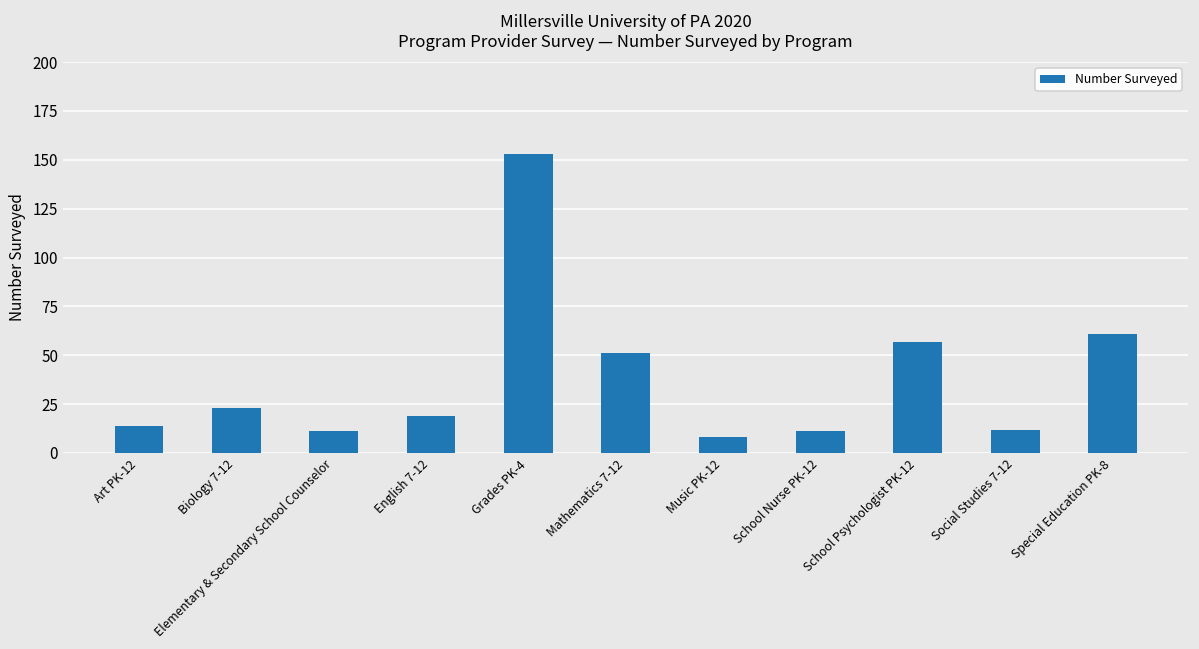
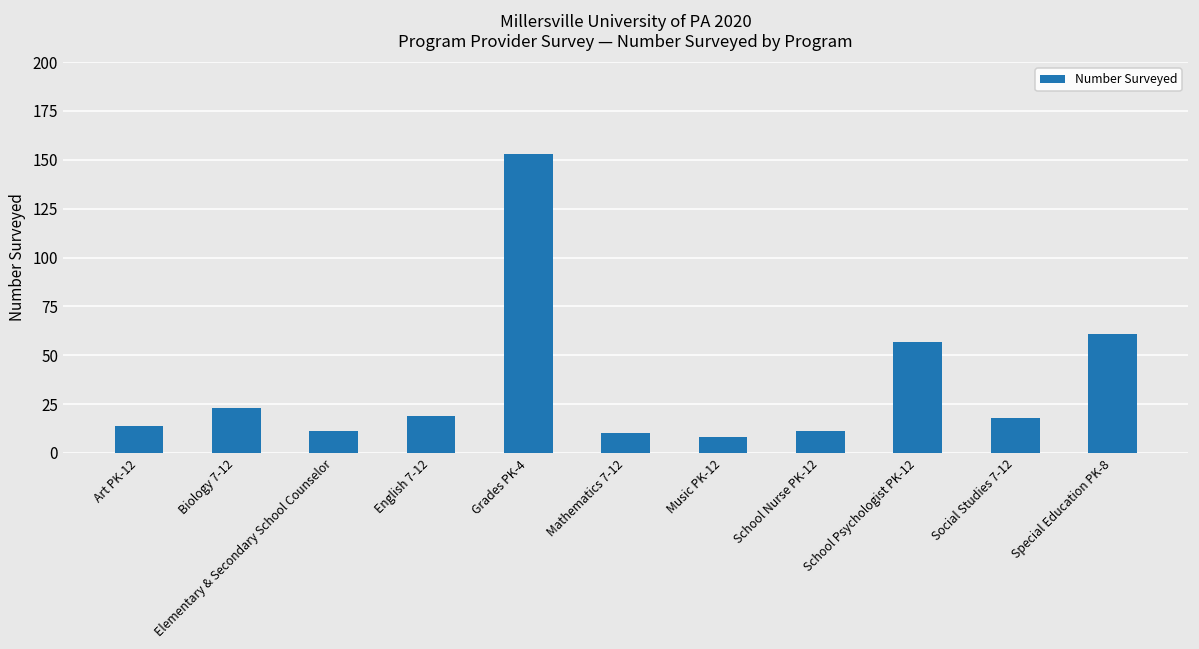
Mathematics 7-12: 51 -> 10
Social Studies 7-12: 12 -> 18
